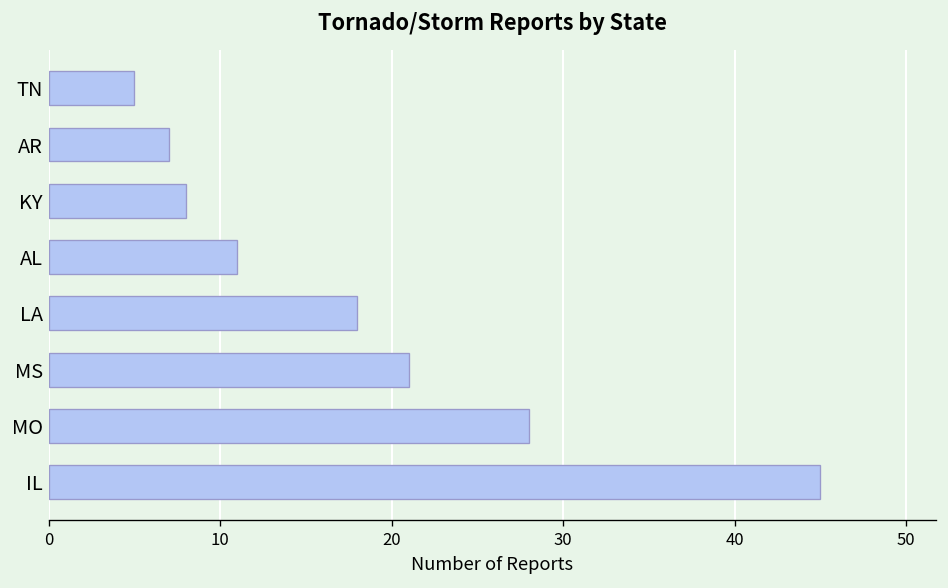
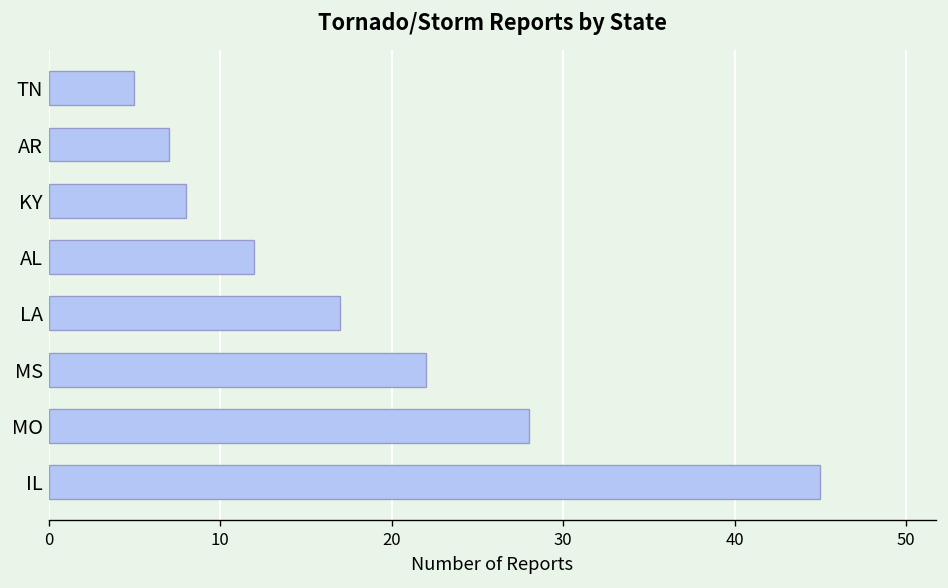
AL: 11 -> 12
LA: 18 -> 17
MS: 21 -> 22
